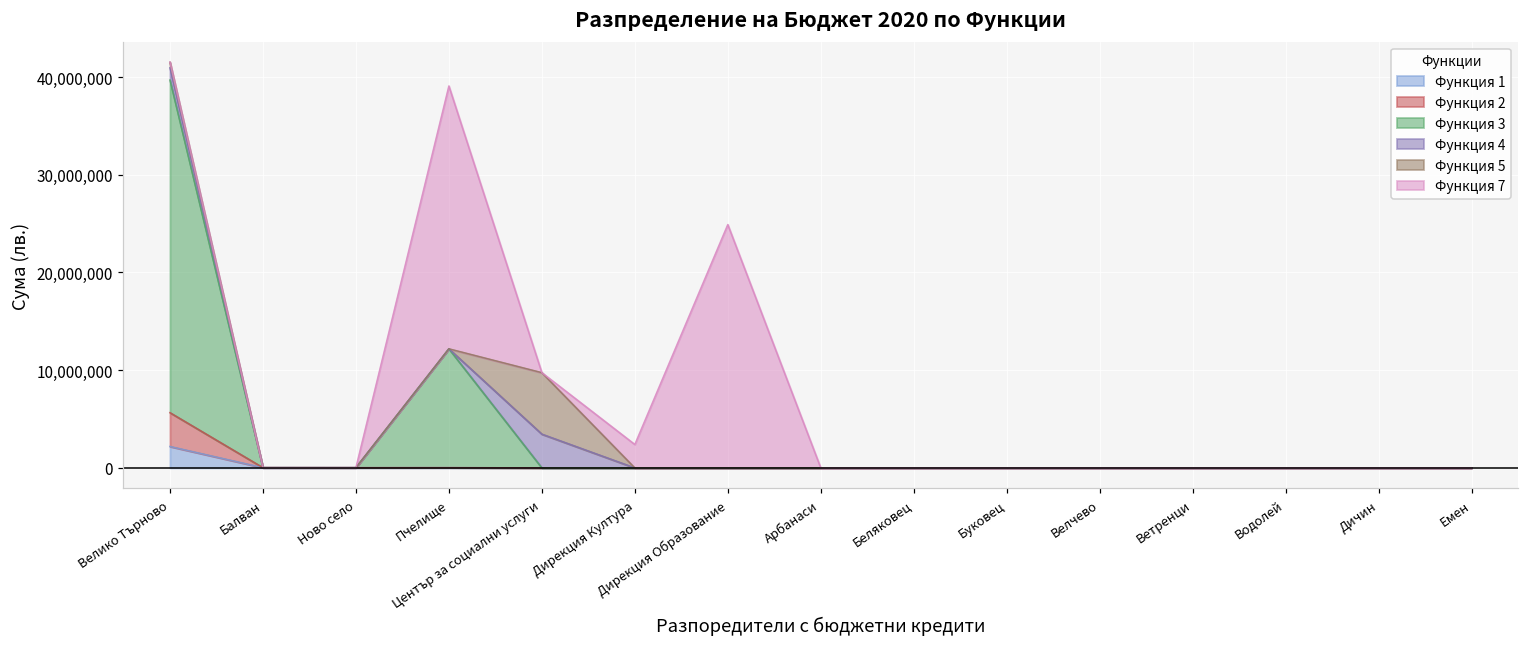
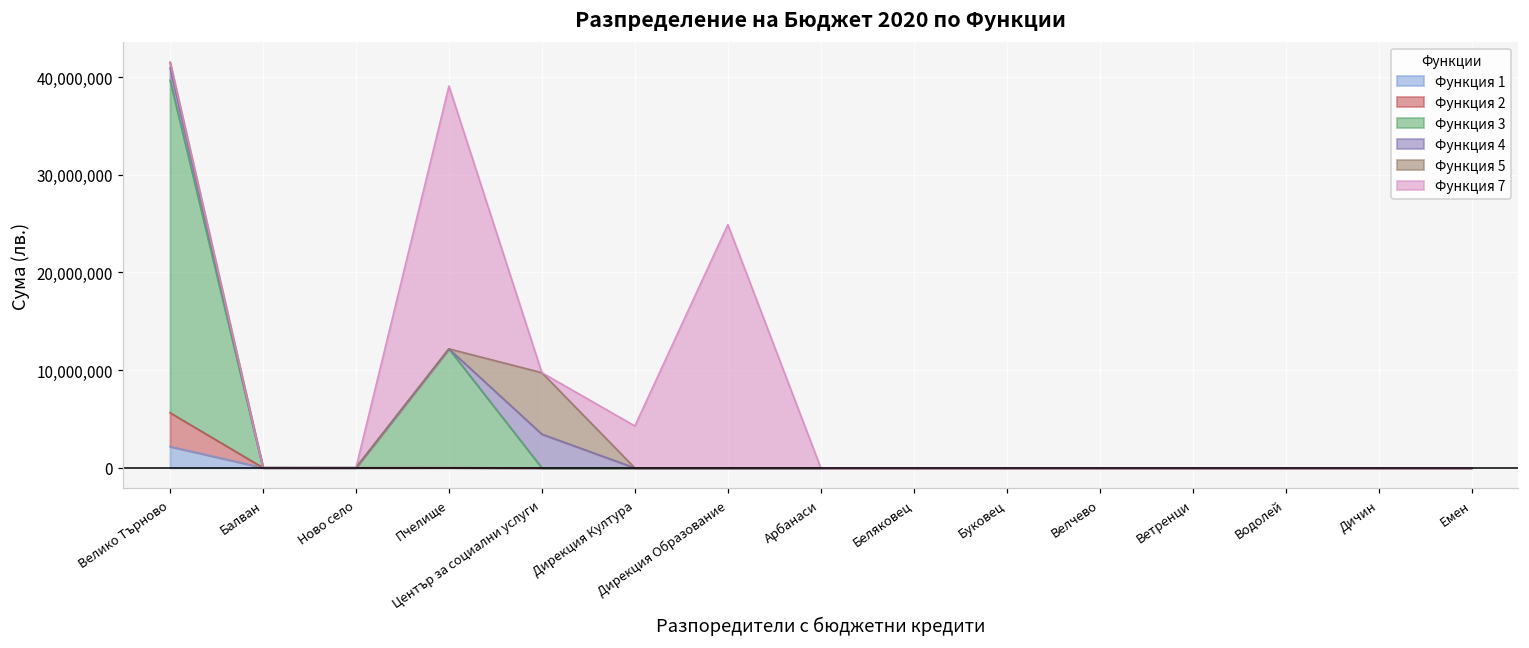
Функция 7, Дирекция Култура: 2,000,000 -> 4,000,000
